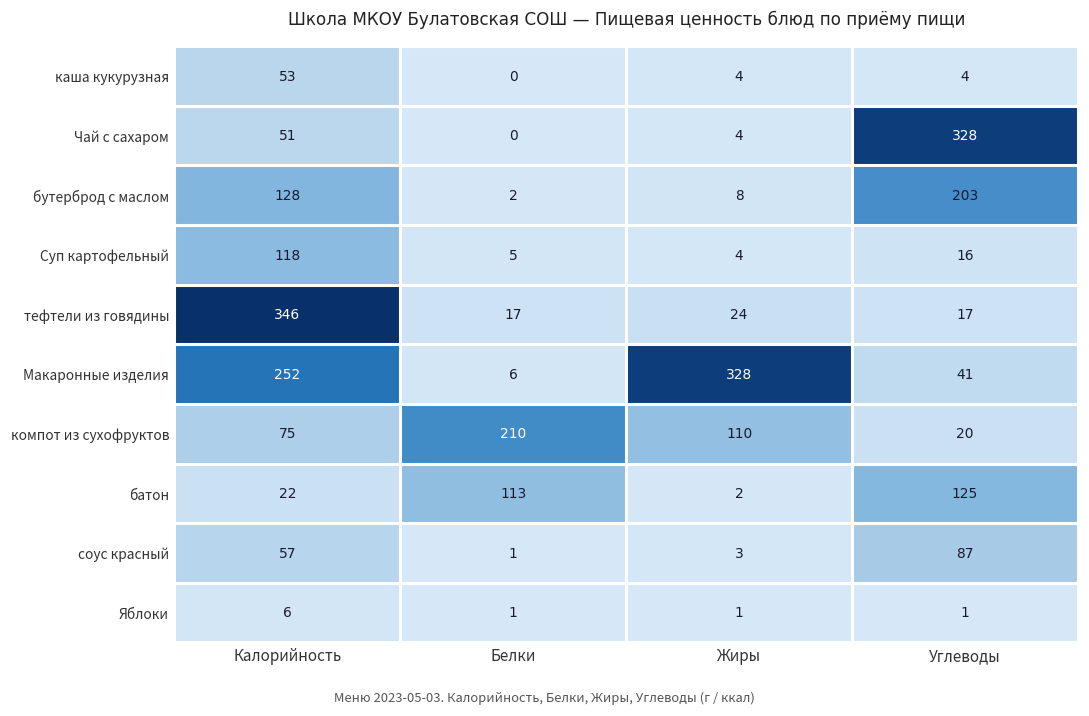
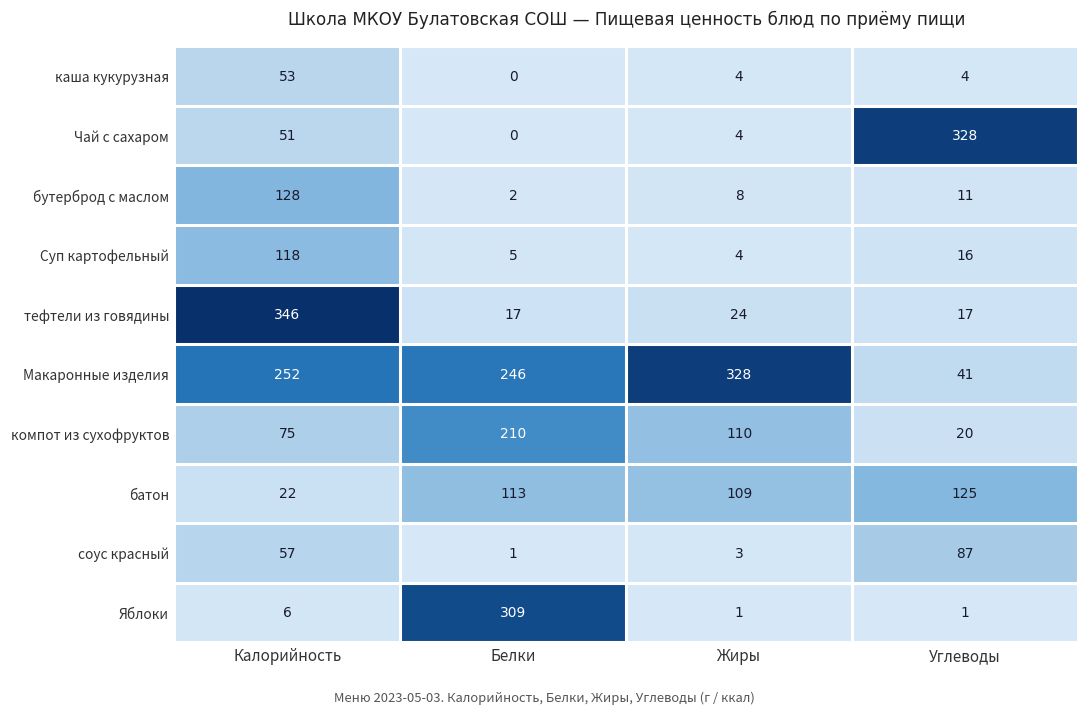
бутерброд с маслом, Углеводы: 203 -> 11
Макаронные изделия, Белки: 6 -> 246
батон, Жиры: 2 -> 109
Яблоки, Белки: 1 -> 309
